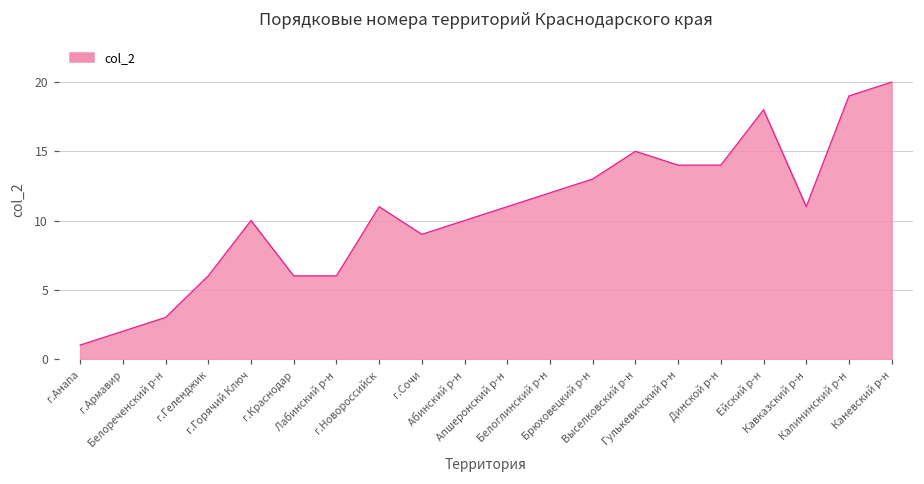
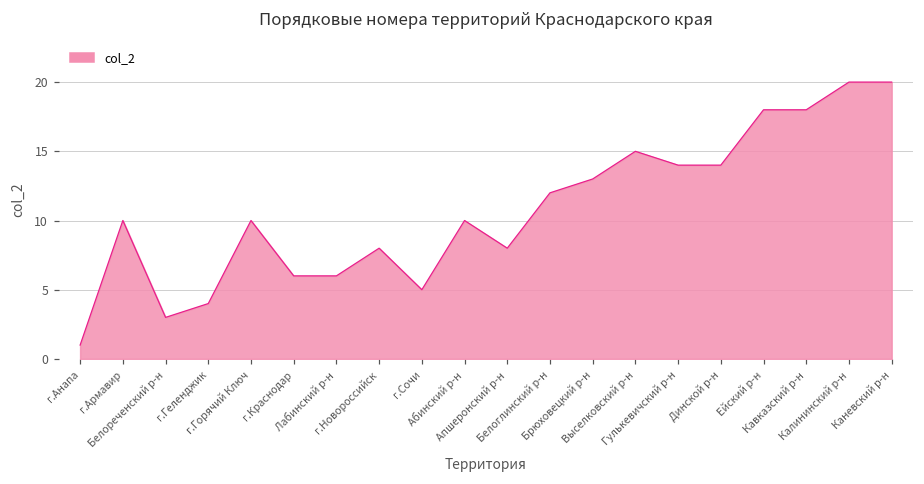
г.Армавир: 2 -> 10
г.Геленджик: 6 -> 4
г.Новороссийск: 11 -> 8
г.Сочи: 9 -> 5
Апшеронский р-н: 11 -> 8
Кавказский р-н: 11 -> 18
Калининский р-н: 19 -> 20
